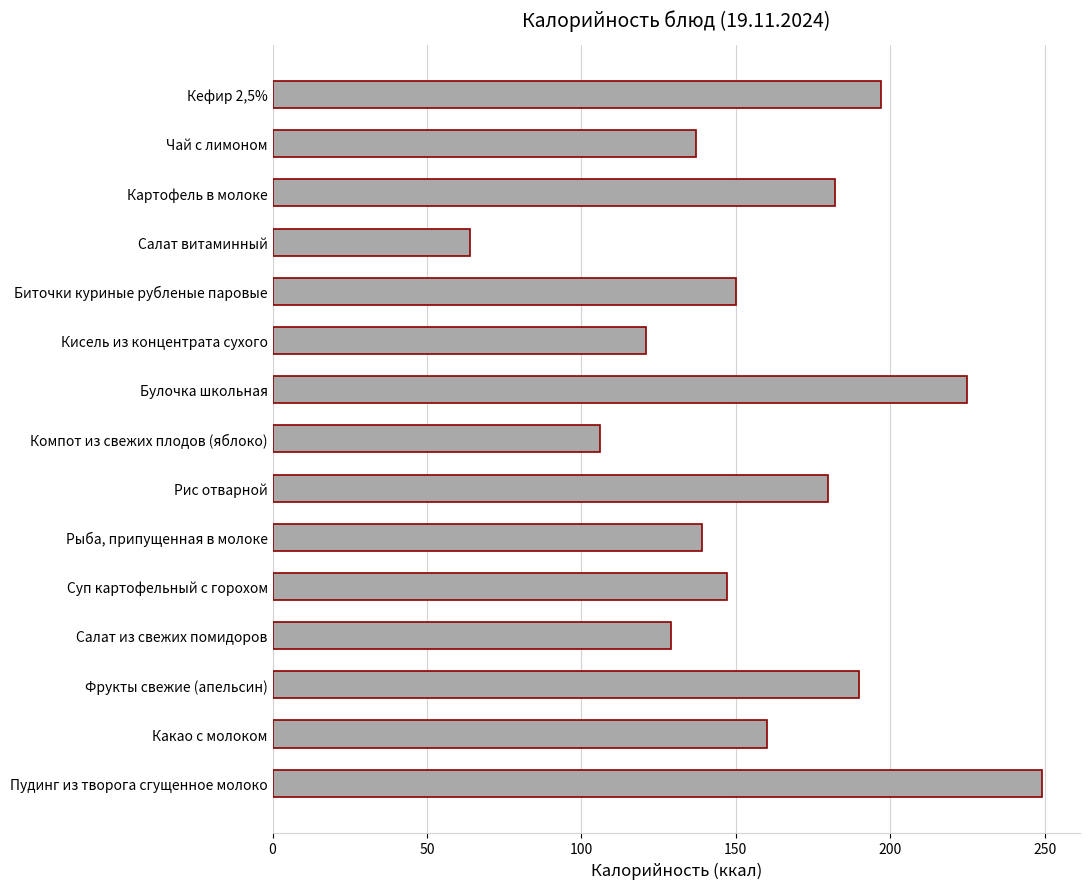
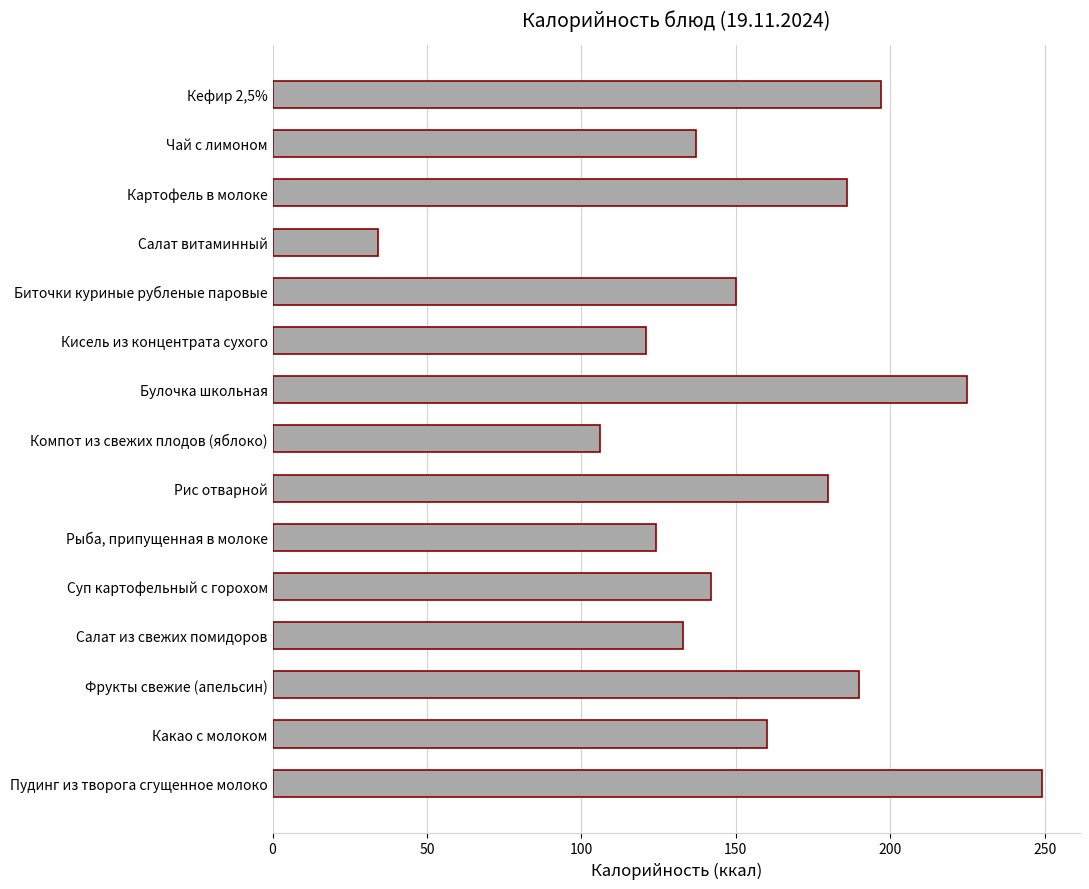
Картофель в молоке: 182 -> 186
Салат витаминный: 64 -> 34
Рыба, припущенная в молоке: 139 -> 124
Суп картофельный с горохом: 147 -> 142
Салат из свежих помидоров: 129 -> 133
